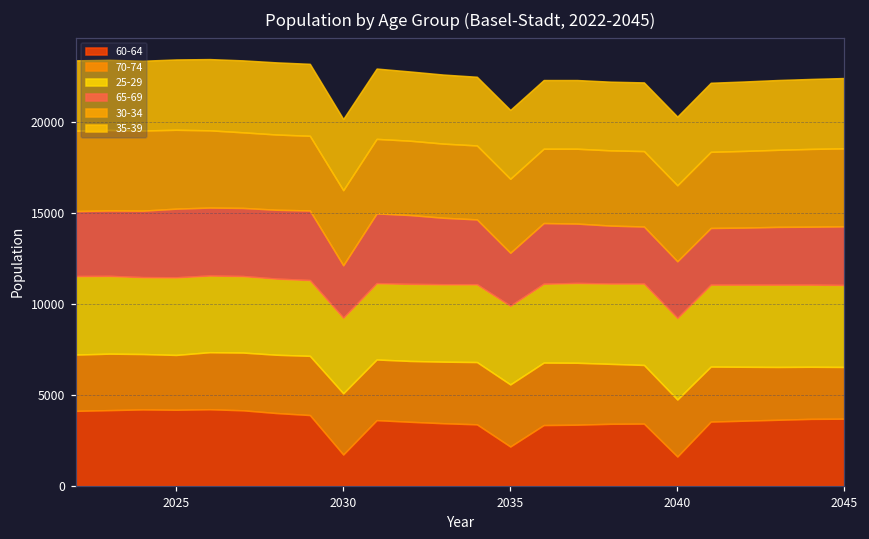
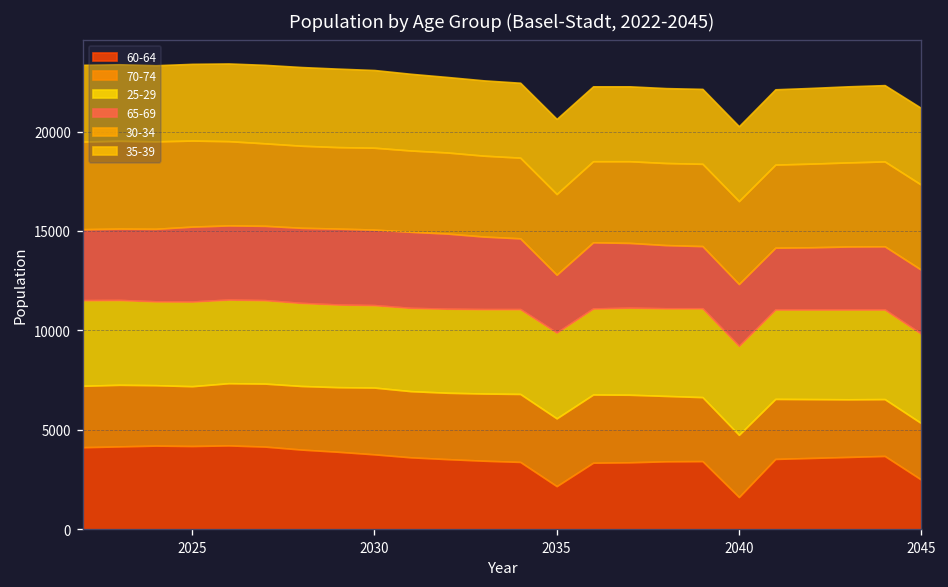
60-64, 2030: 1700 -> 3800
65-69, 2030: 2900 -> 3800
60-64, 2045: 3700 -> 2500
